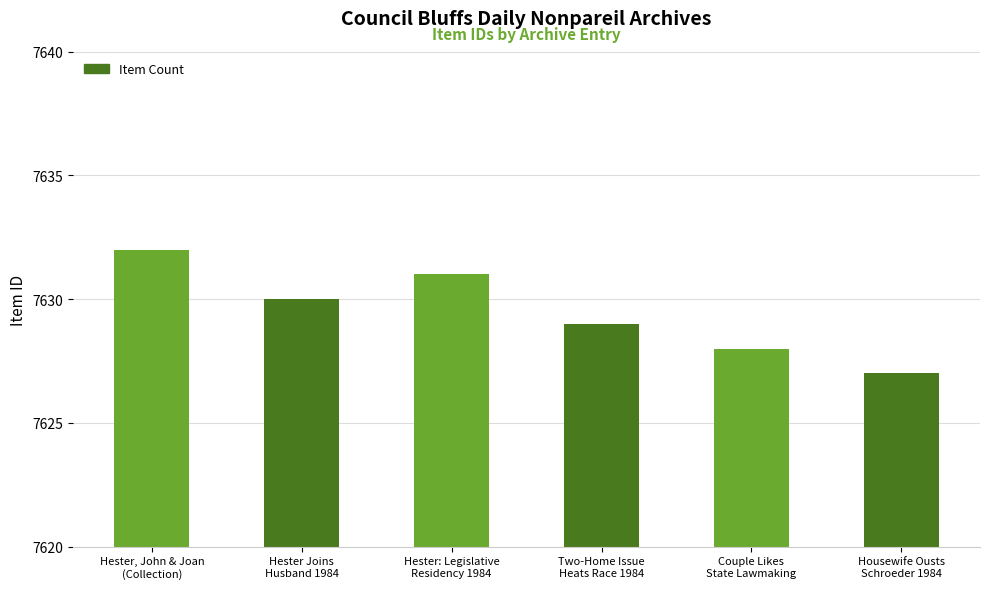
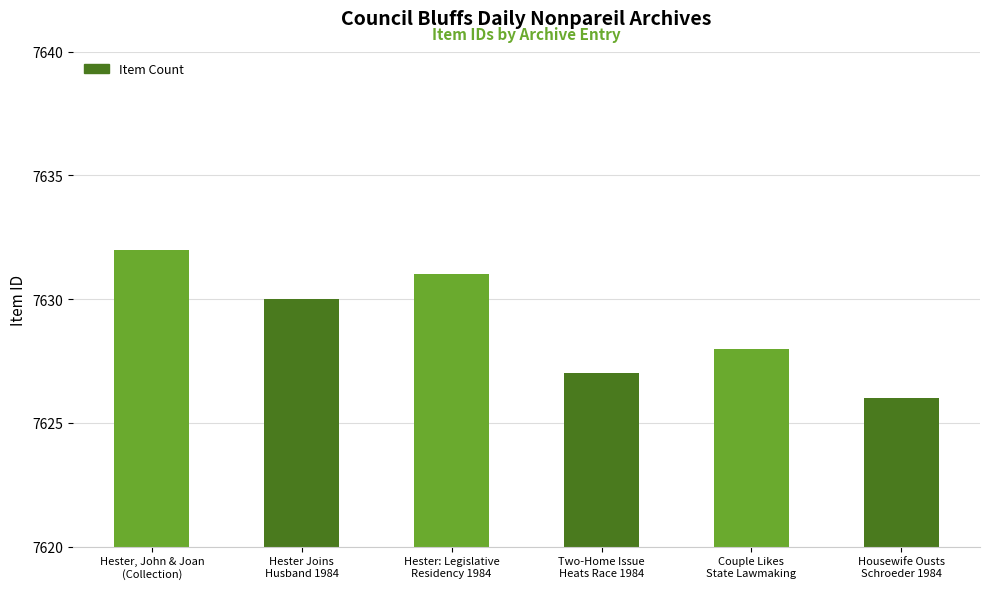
Two-Home Issue Heats Race 1984: 7629 -> 7627
Housewife Ousts Schroeder 1984: 7627 -> 7626
